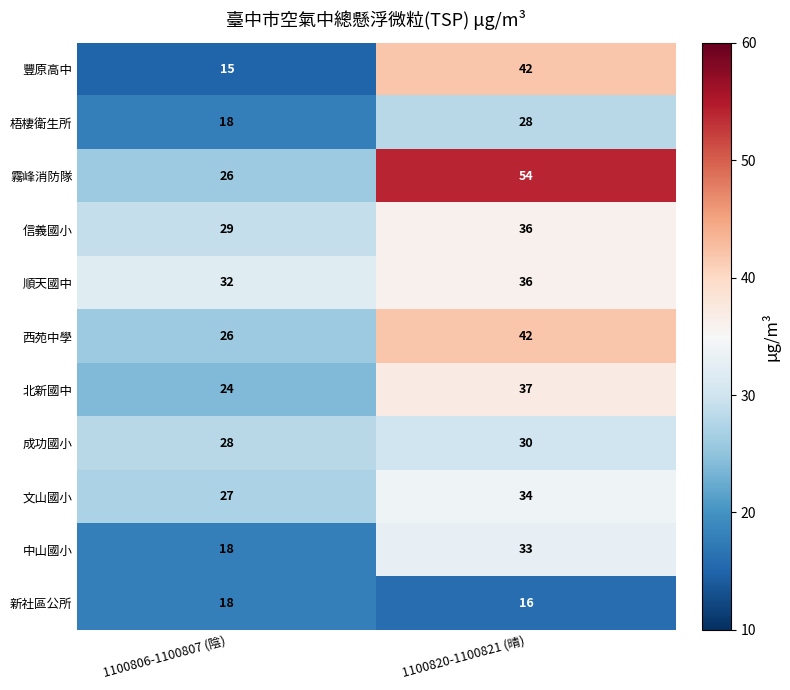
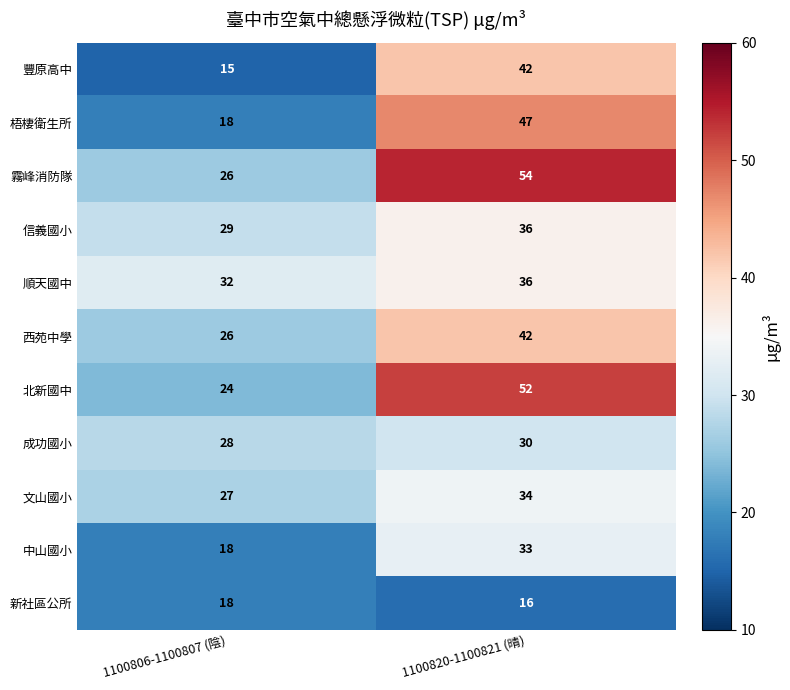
梧棲衛生所, 1100820-1100821 (晴): 28 -> 47
北新國中, 1100820-1100821 (晴): 37 -> 52
